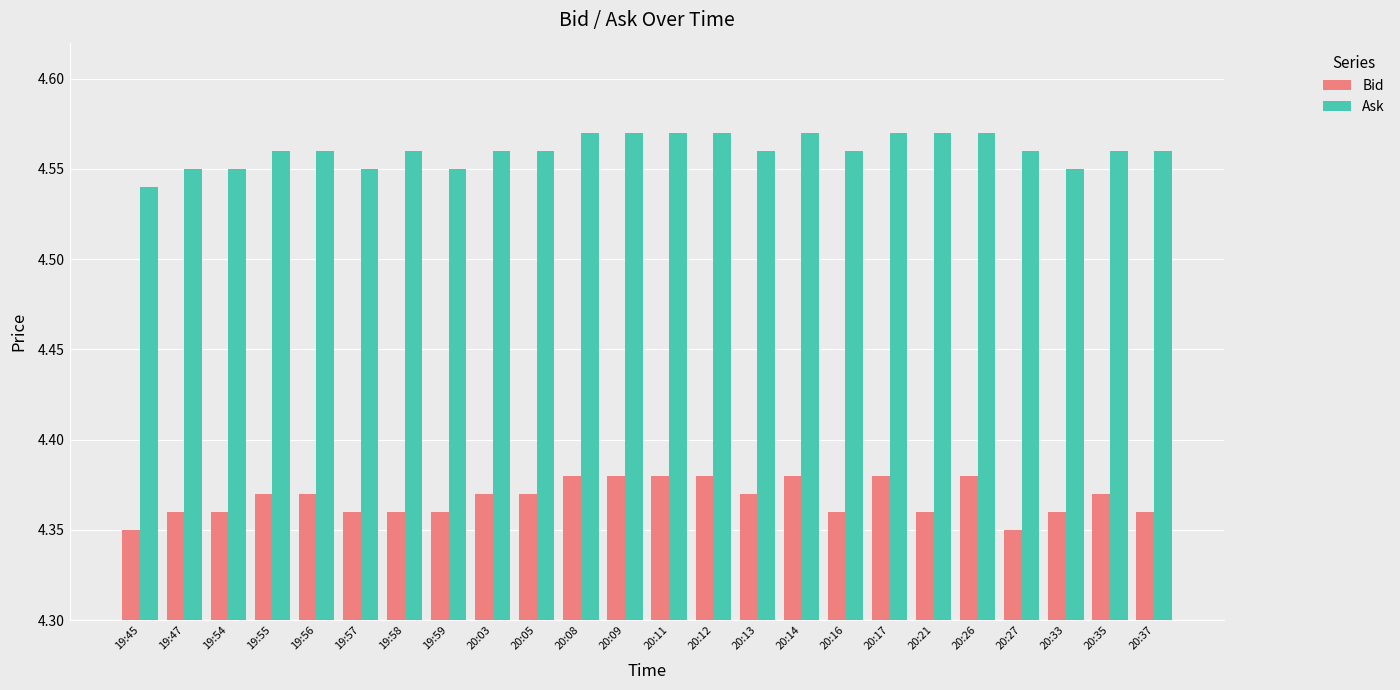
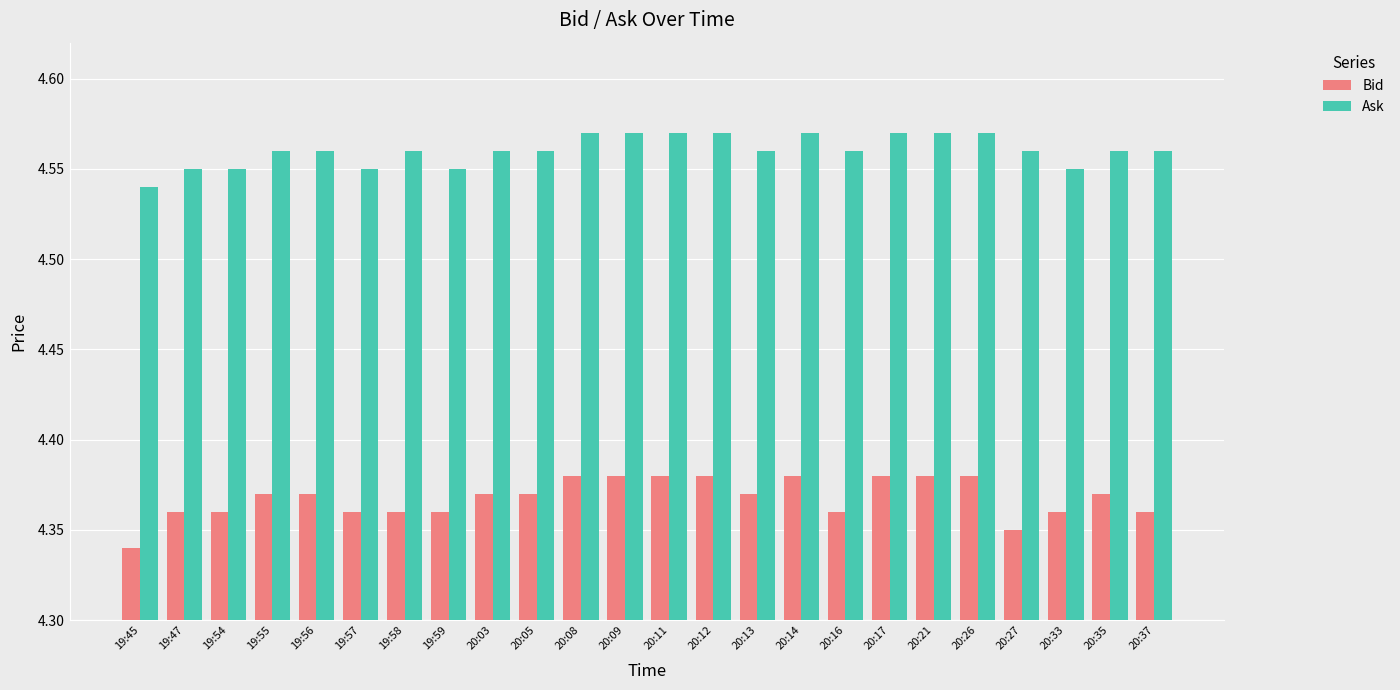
Bid, 19:45: 4.35 -> 4.34
Bid, 20:21: 4.36 -> 4.38
